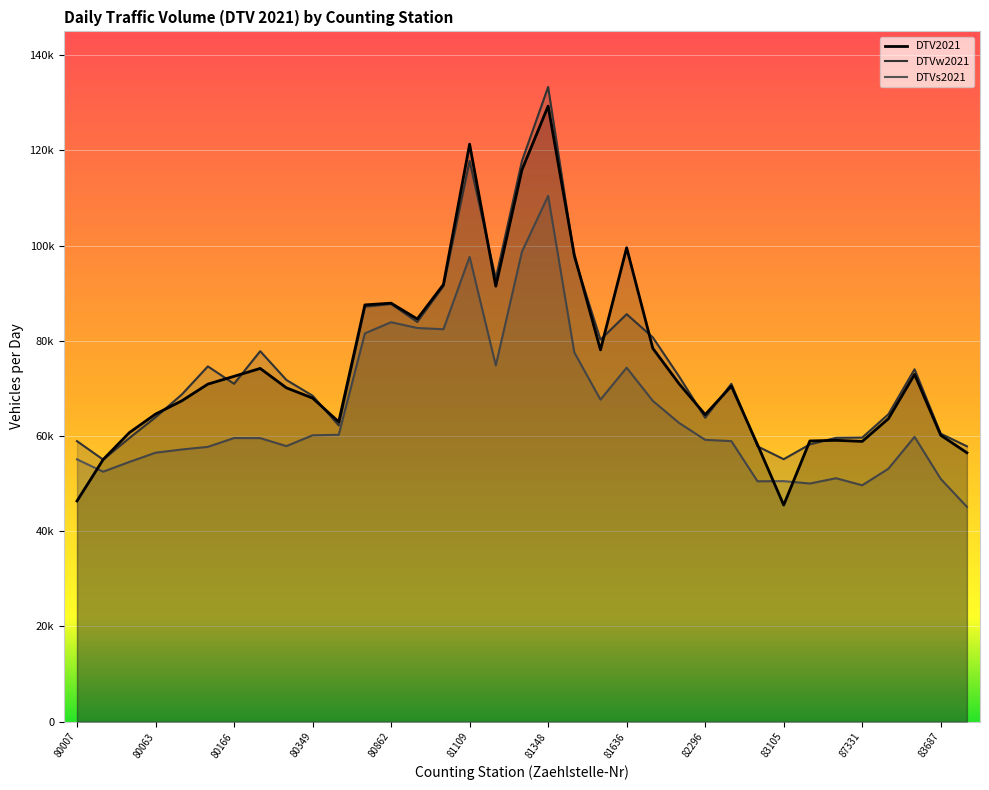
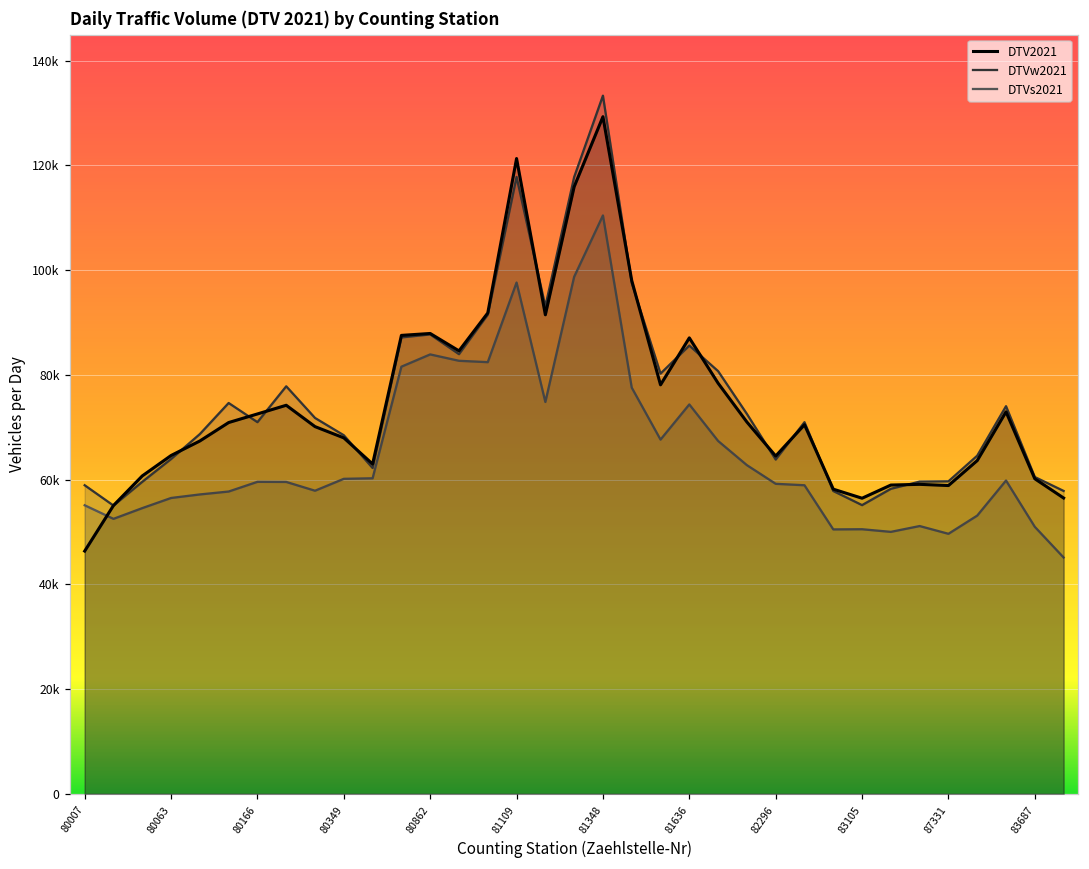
DTV2021, 81636: 100000 -> 87000
DTV2021, 83105: 46000 -> 56000
